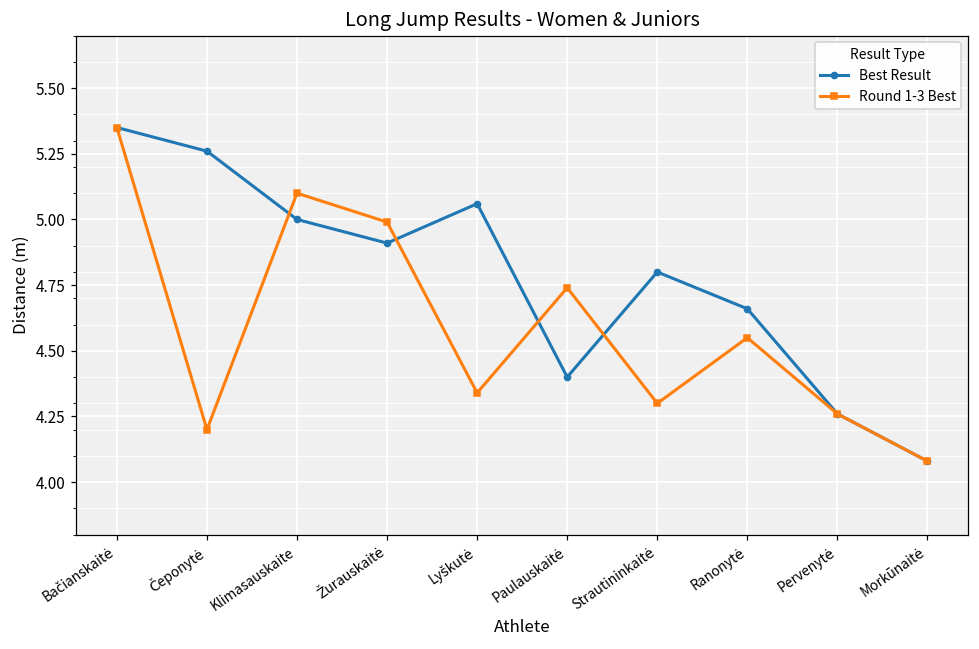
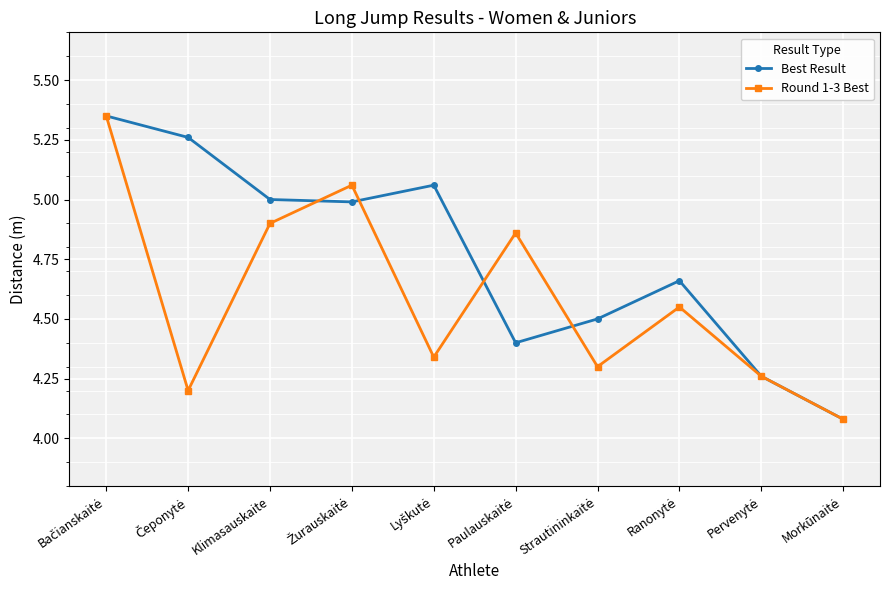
Round 1-3 Best, Klimasauskaite: 5.1 -> 4.9
Best Result, Žurauskaitė: 4.91 -> 4.99
Round 1-3 Best, Žurauskaitė: 4.99 -> 5.06
Round 1-3 Best, Paulauskaitė: 4.74 -> 4.86
Best Result, Strautininkaitė: 4.8 -> 4.5
